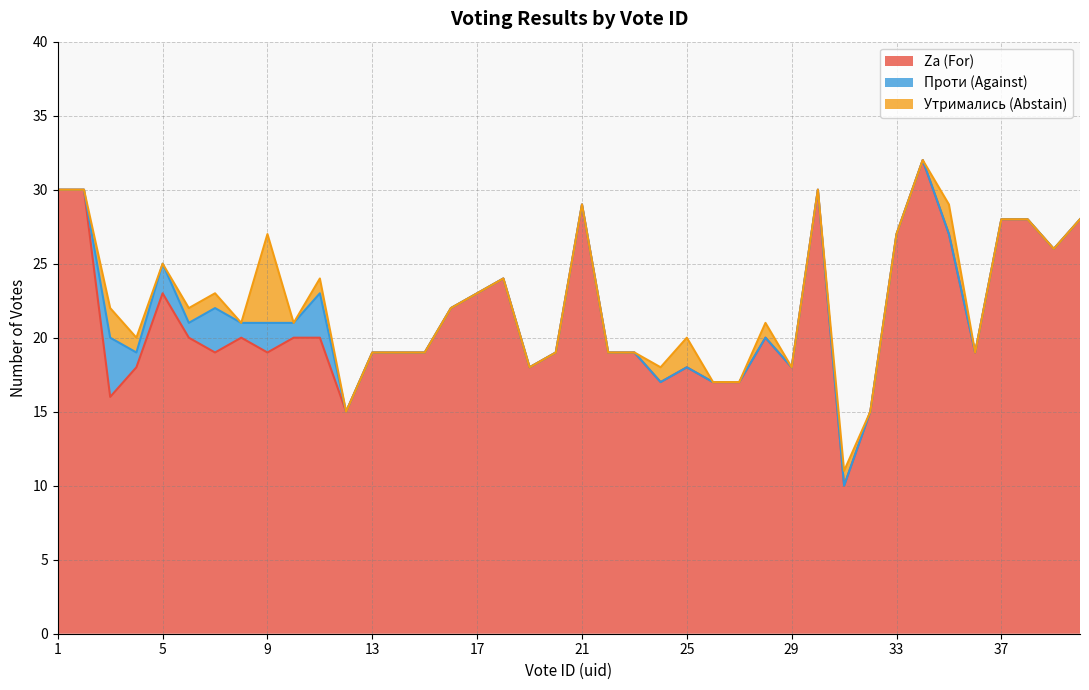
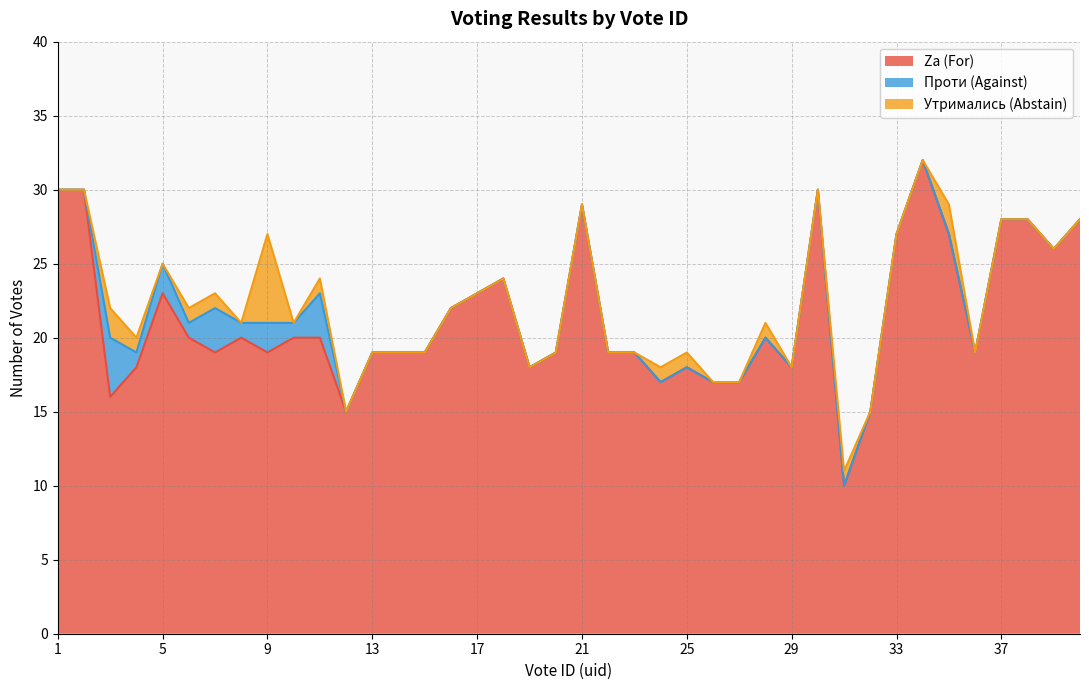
Утримались (Abstain), 25: 2 -> 1
